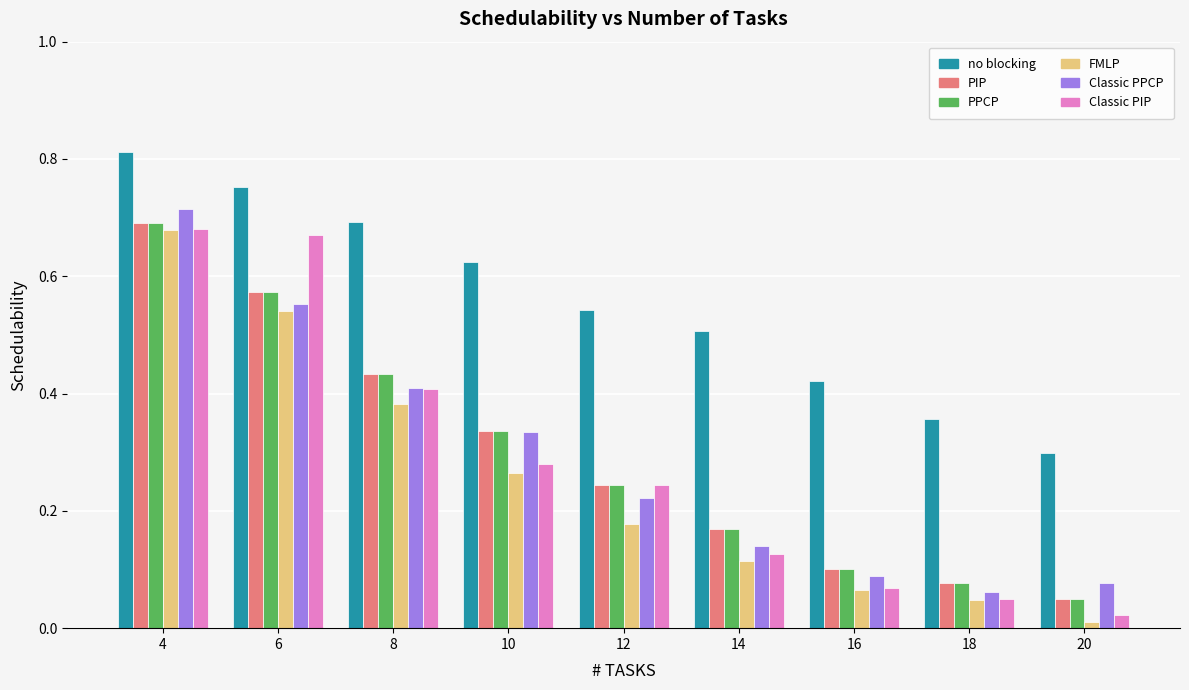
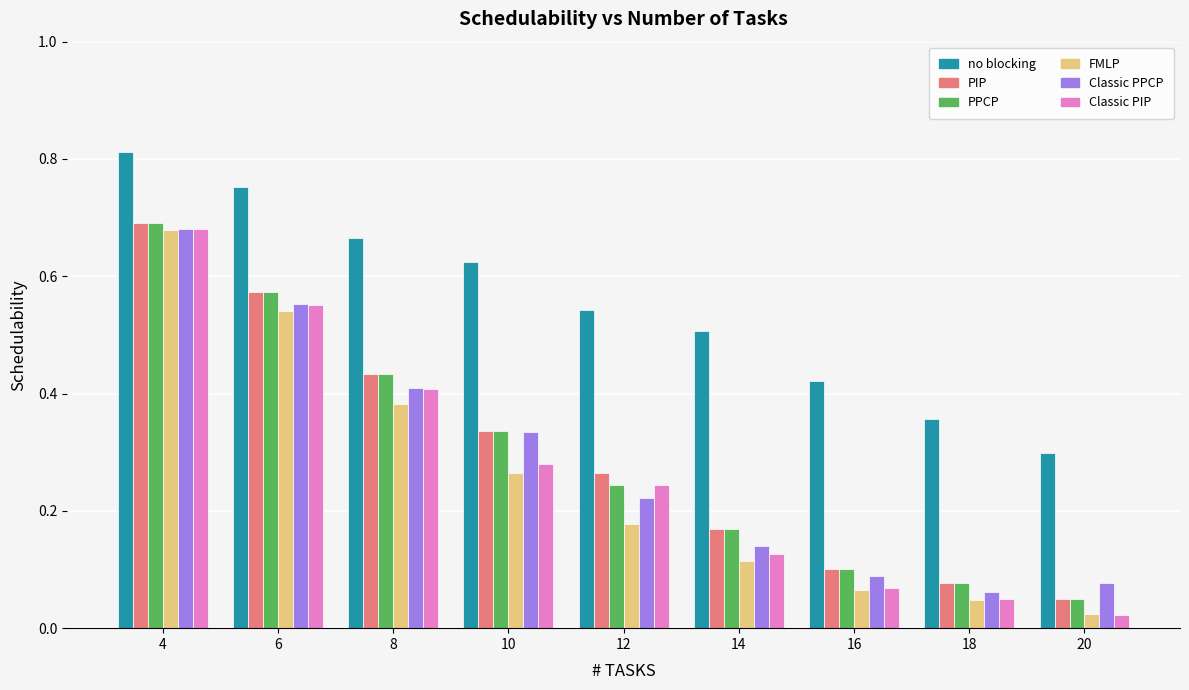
Classic PPCP, 4: 0.71 -> 0.68
Classic PIP, 6: 0.67 -> 0.55
no blocking, 8: 0.69 -> 0.67
PIP, 12: 0.24 -> 0.26
FMLP, 20: 0.01 -> 0.02
